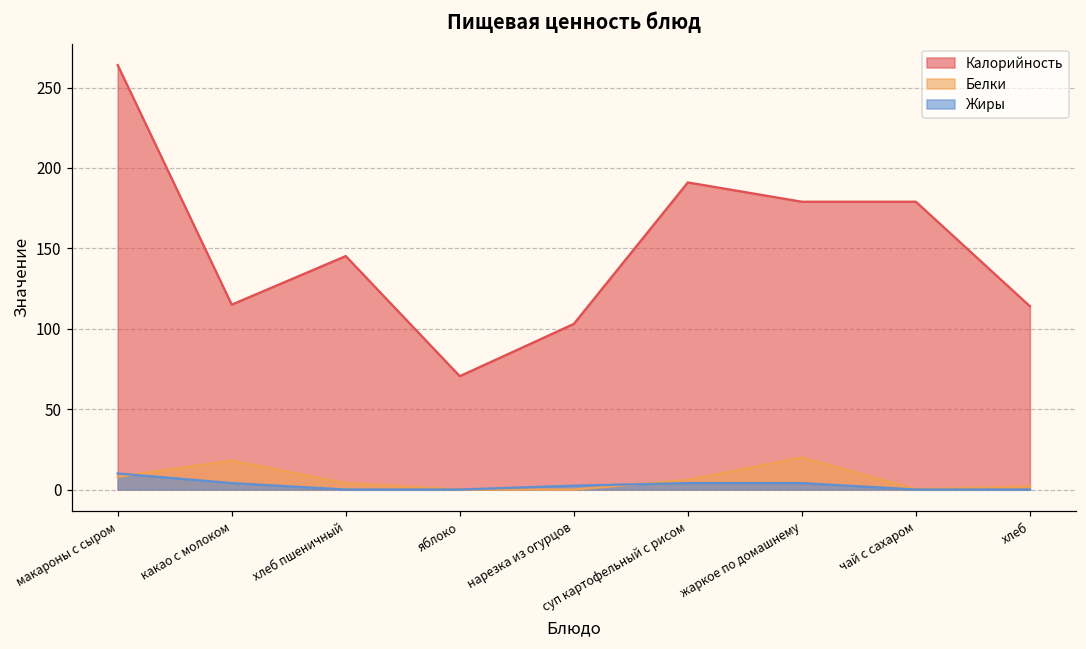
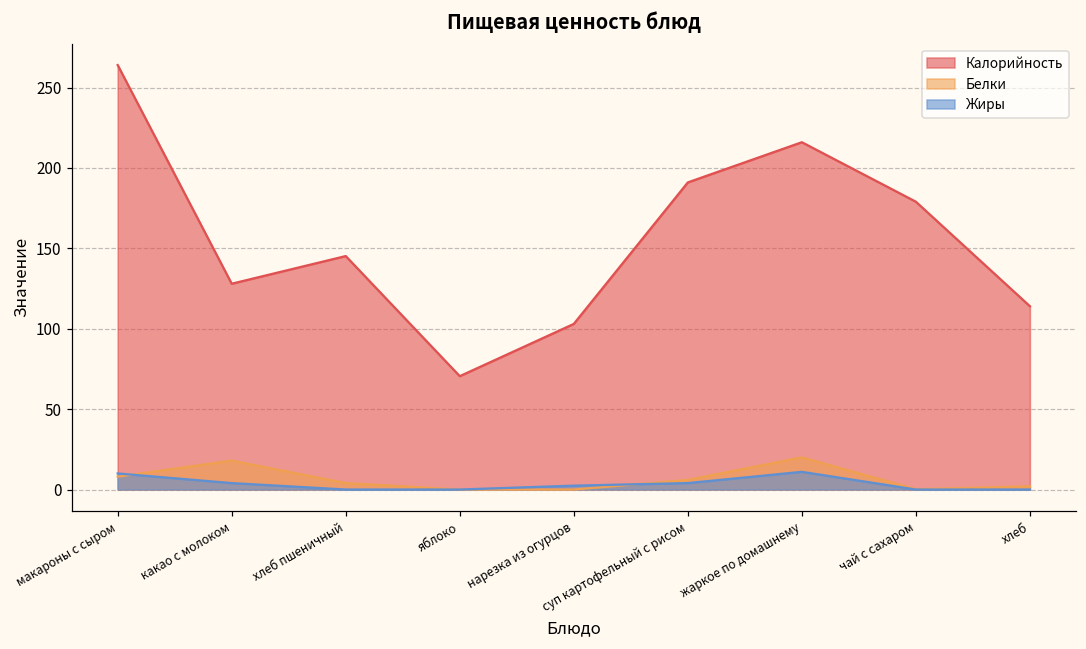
Калорийность, какао с молоком: 115 -> 128
Калорийность, жаркое по домашнему: 179 -> 216
Жиры, жаркое по домашнему: 4 -> 11
